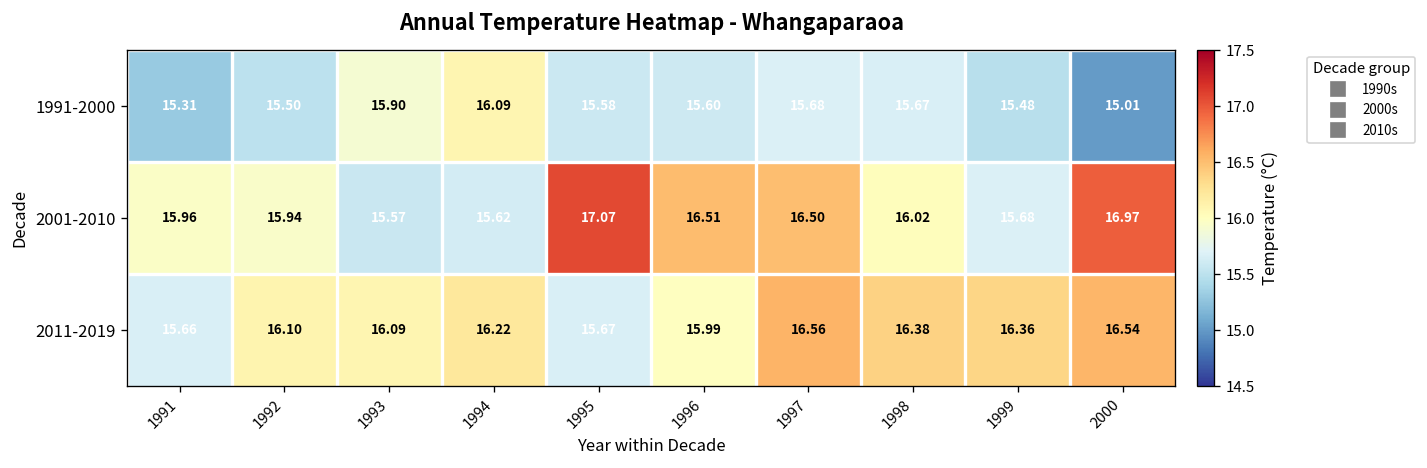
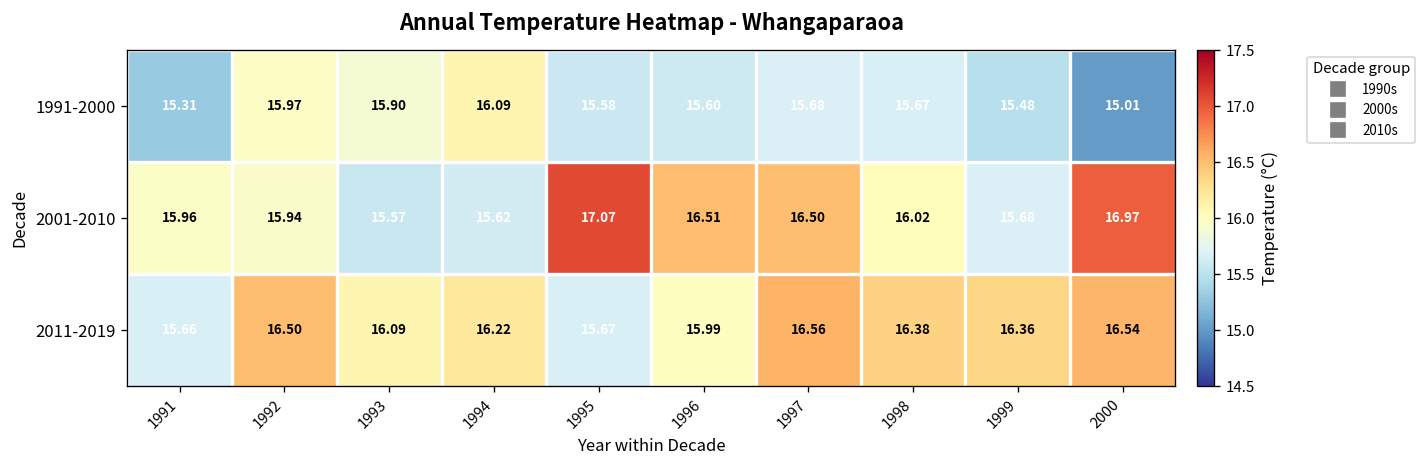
1991-2000, 1992: 15.50 -> 15.97
2011-2019, 1992: 16.10 -> 16.50
